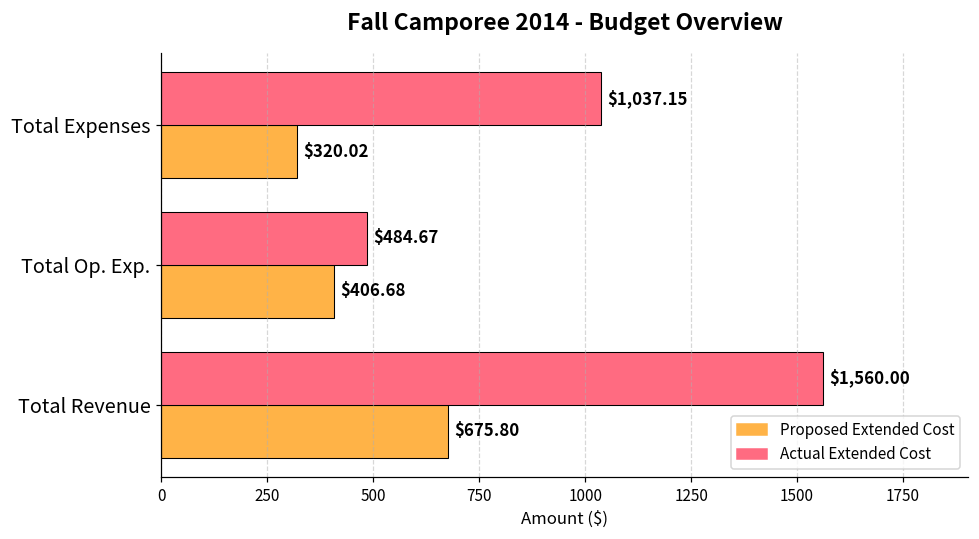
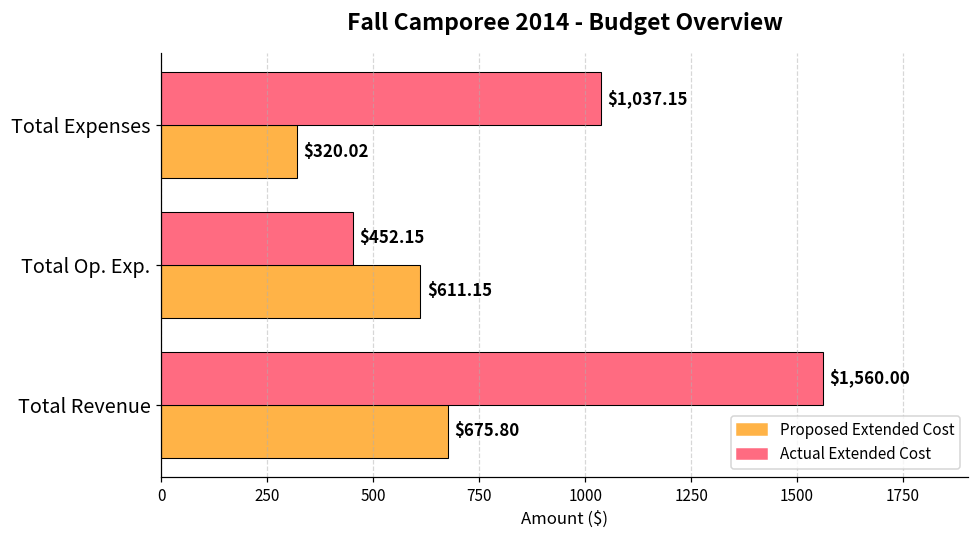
Actual Extended Cost, Total Op. Exp.: $484.67 -> $452.15
Proposed Extended Cost, Total Op. Exp.: $406.68 -> $611.15
